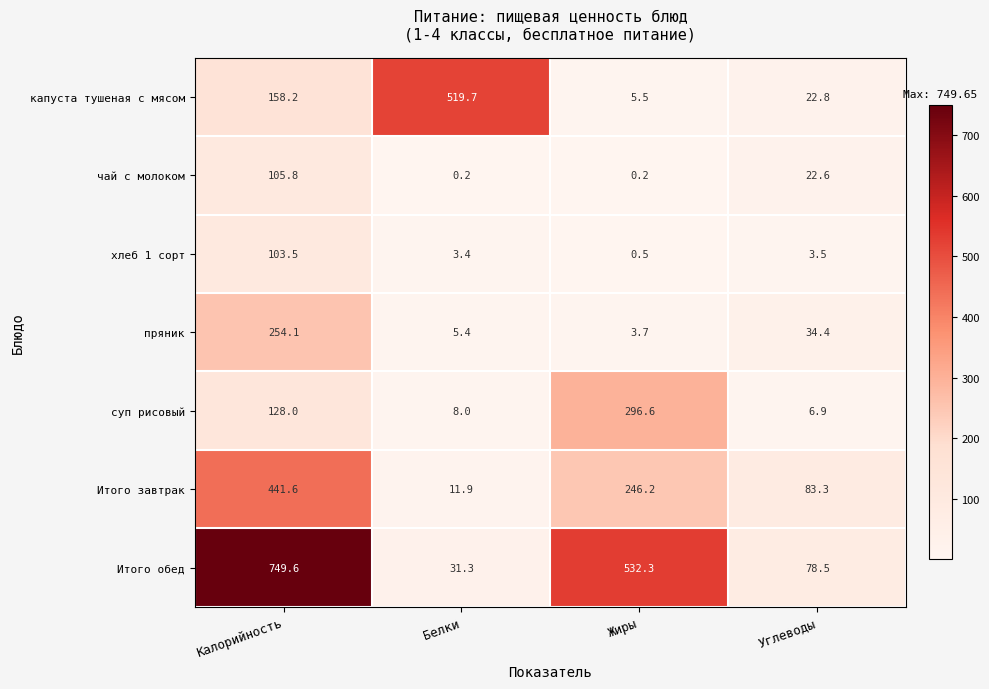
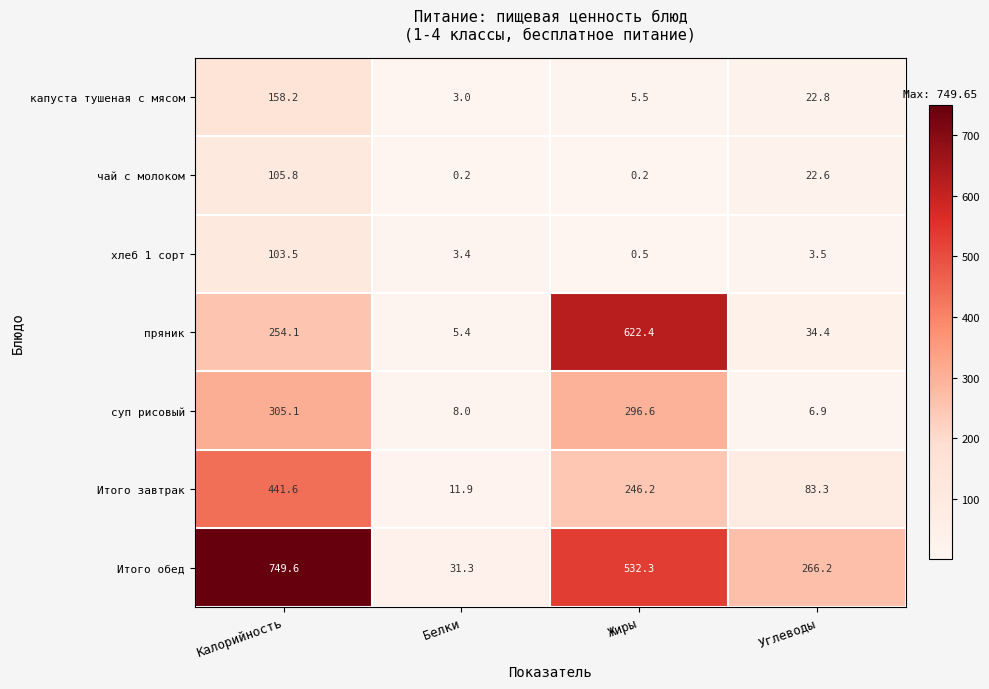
капуста тушеная с мясом, Белки: 519.7 -> 3.0
пряник, Жиры: 3.7 -> 622.4
суп рисовый, Калорийность: 128.0 -> 305.1
Итого обед, Углеводы: 78.5 -> 266.2
